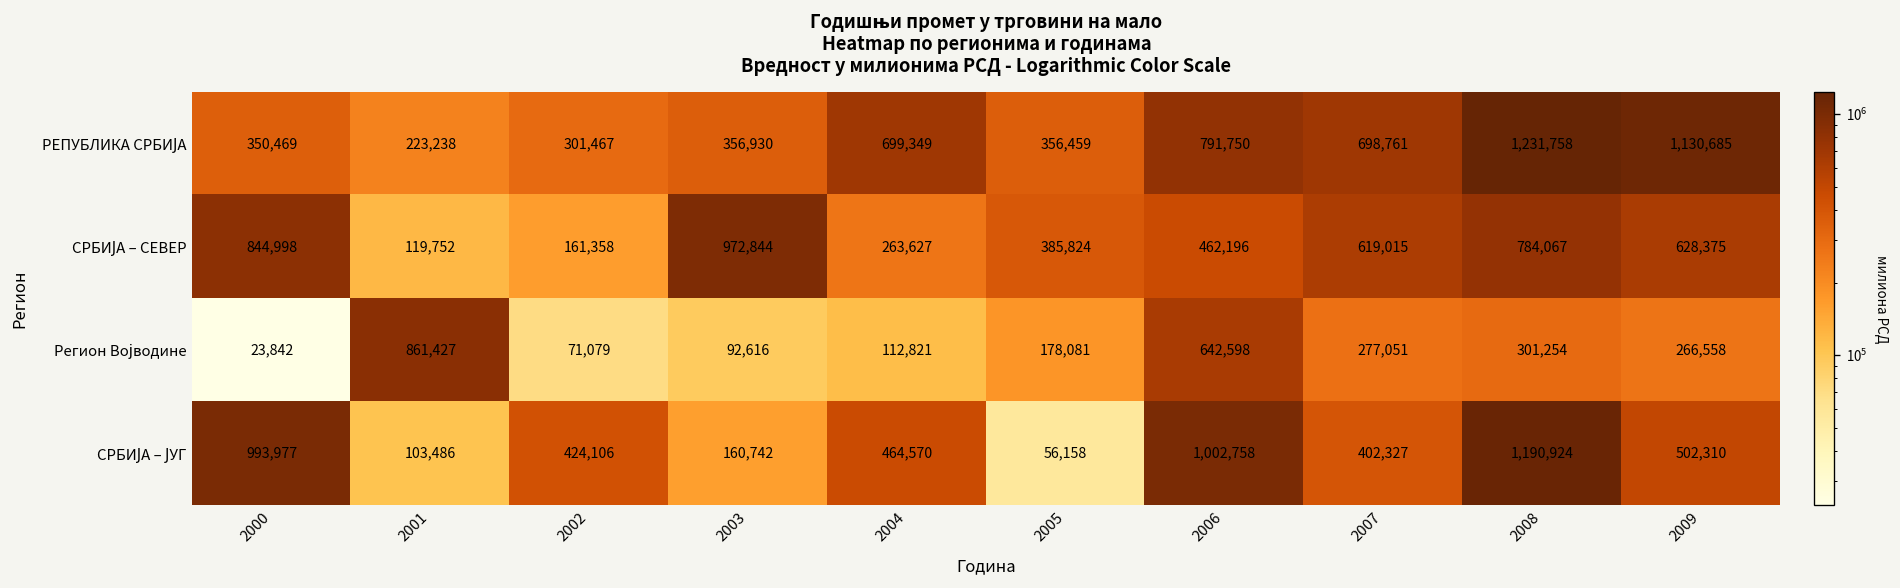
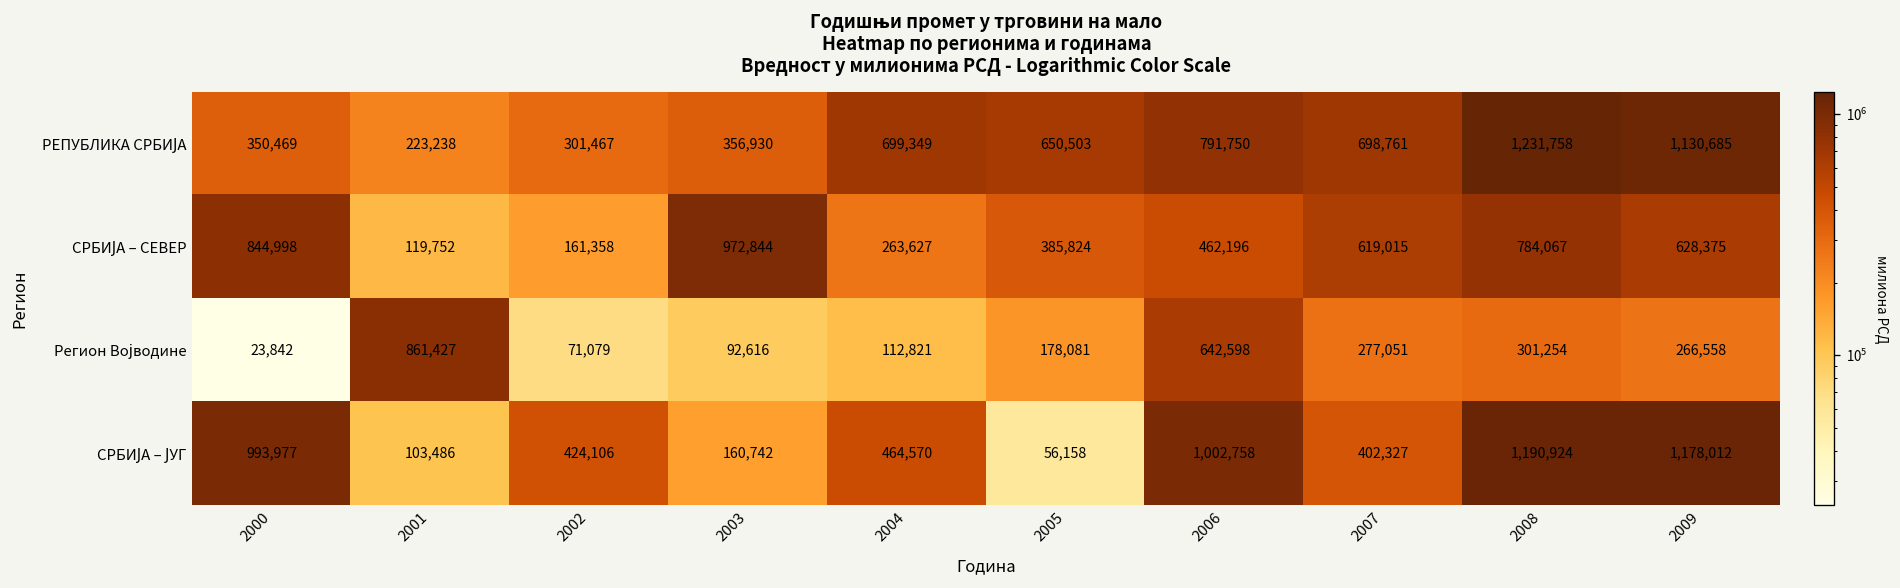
РЕПУБЛИКА СРБИЈА, 2005: 356,459 -> 650,503
СРБИЈА – ЈУГ, 2009: 502,310 -> 1,178,012
